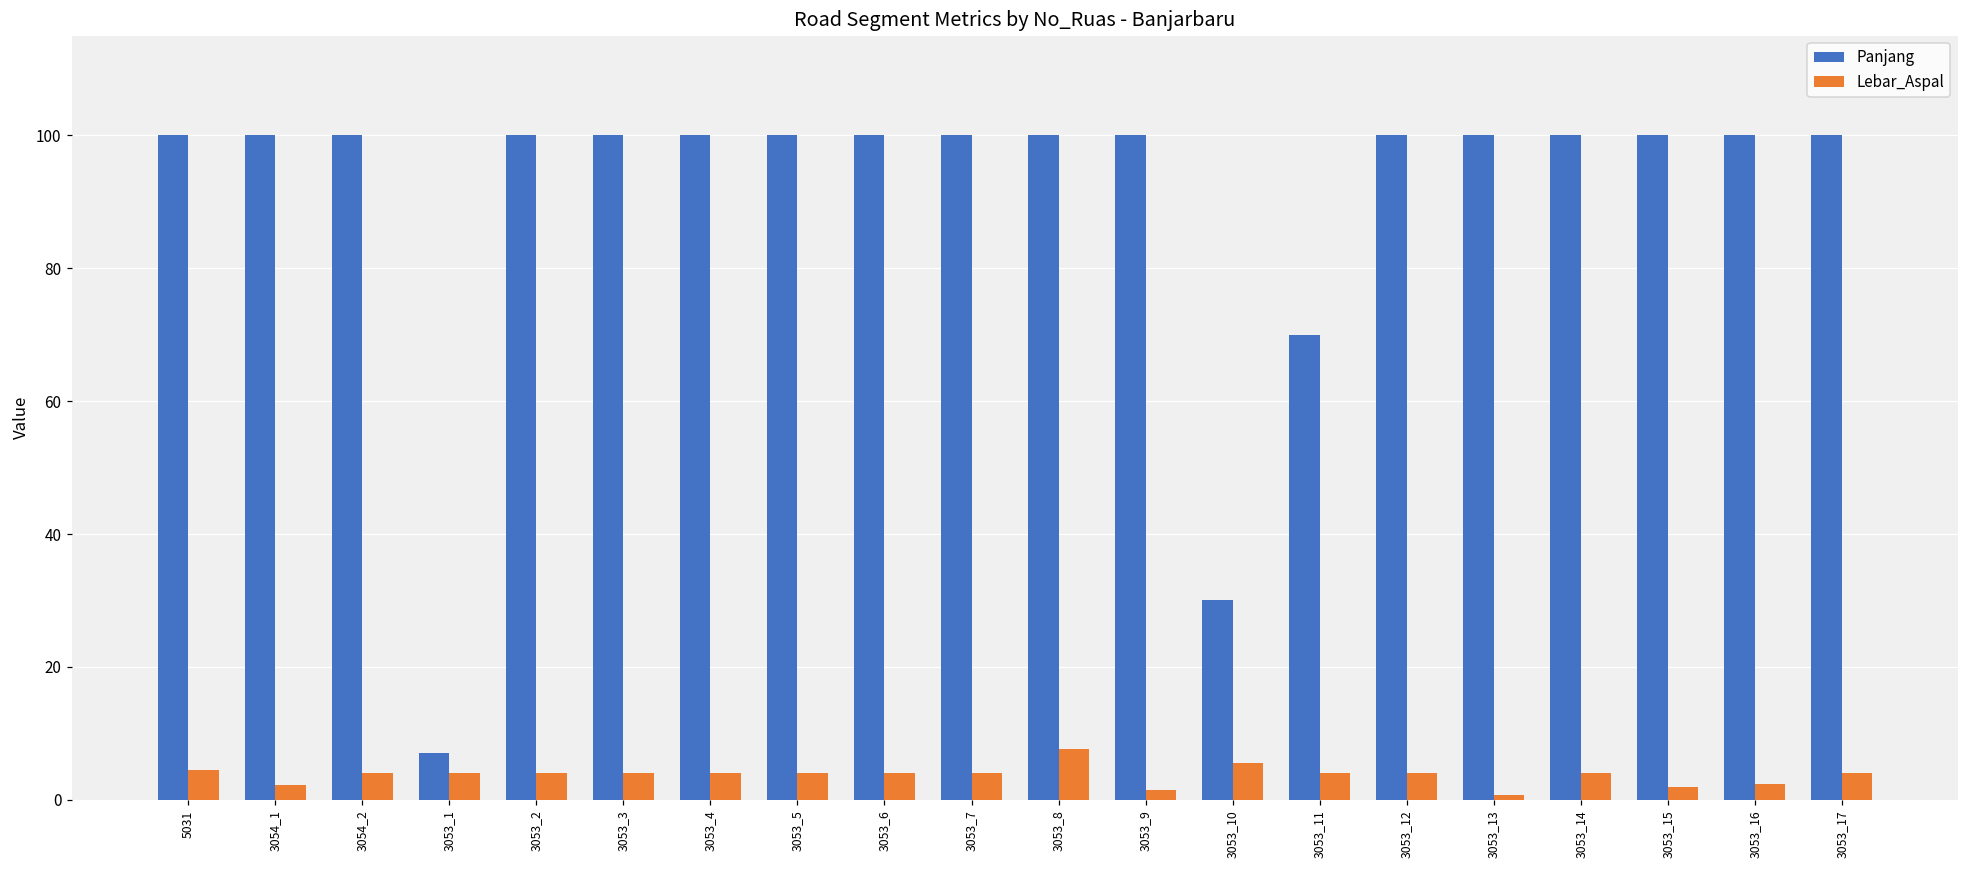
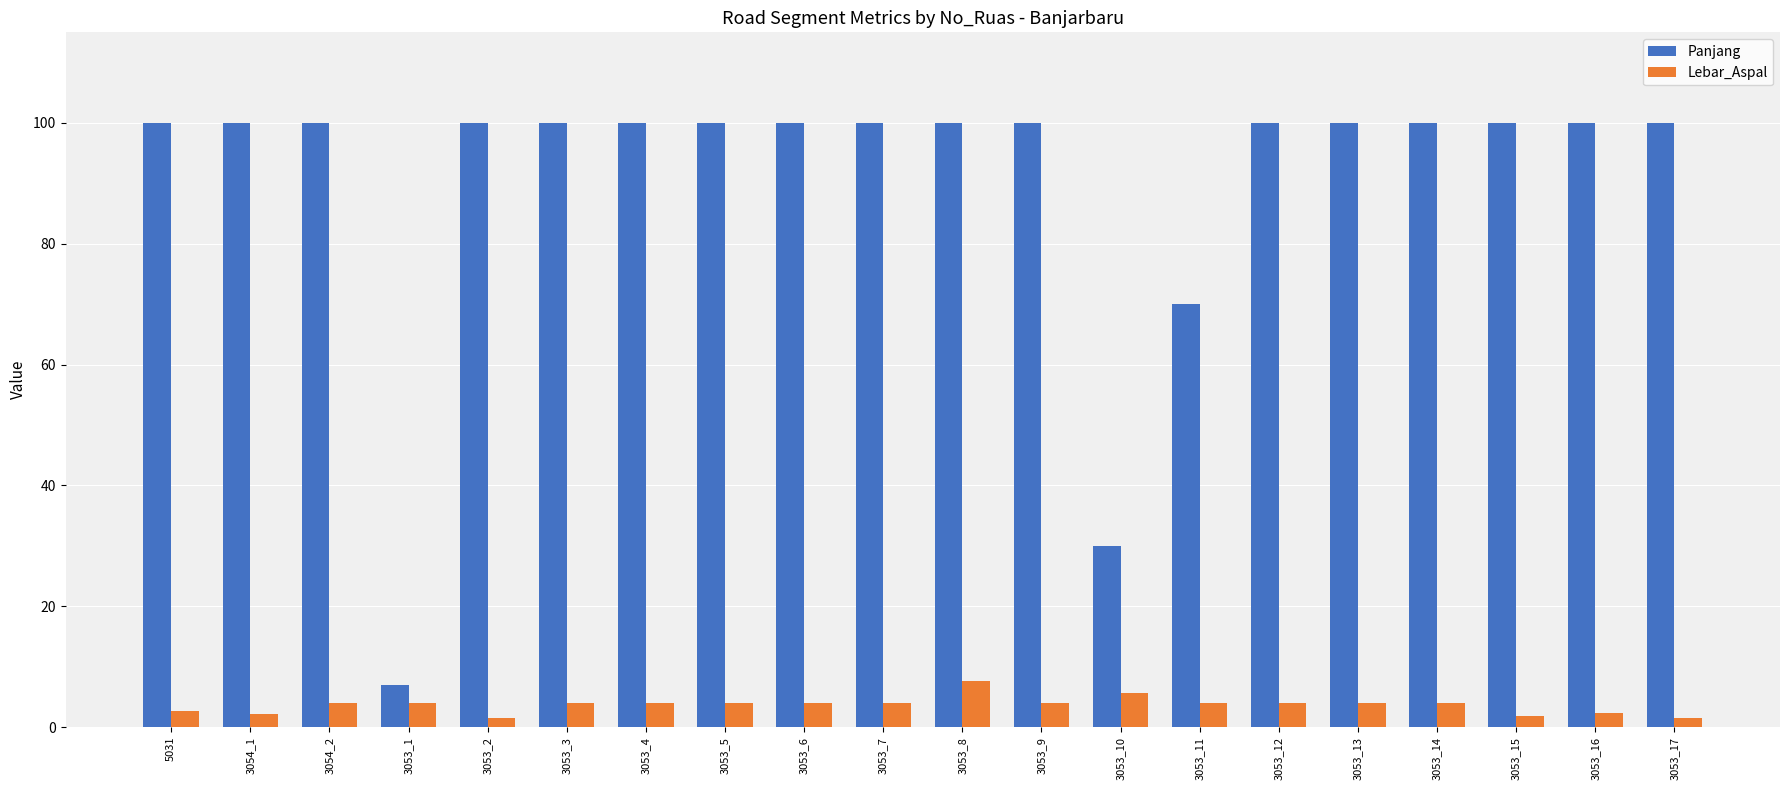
Lebar_Aspal, 5031: 5 -> 3
Lebar_Aspal, 3053_2: 4 -> 2
Lebar_Aspal, 3053_9: 2 -> 4
Lebar_Aspal, 3053_13: 1 -> 4
Lebar_Aspal, 3053_17: 4 -> 2
